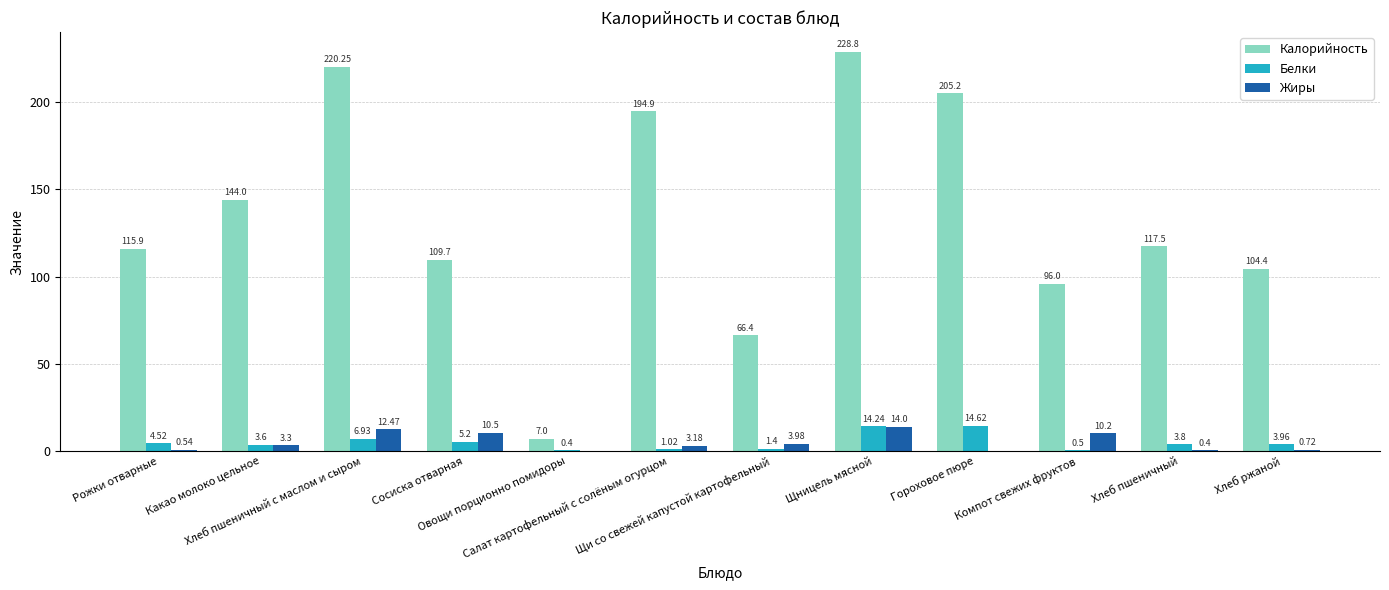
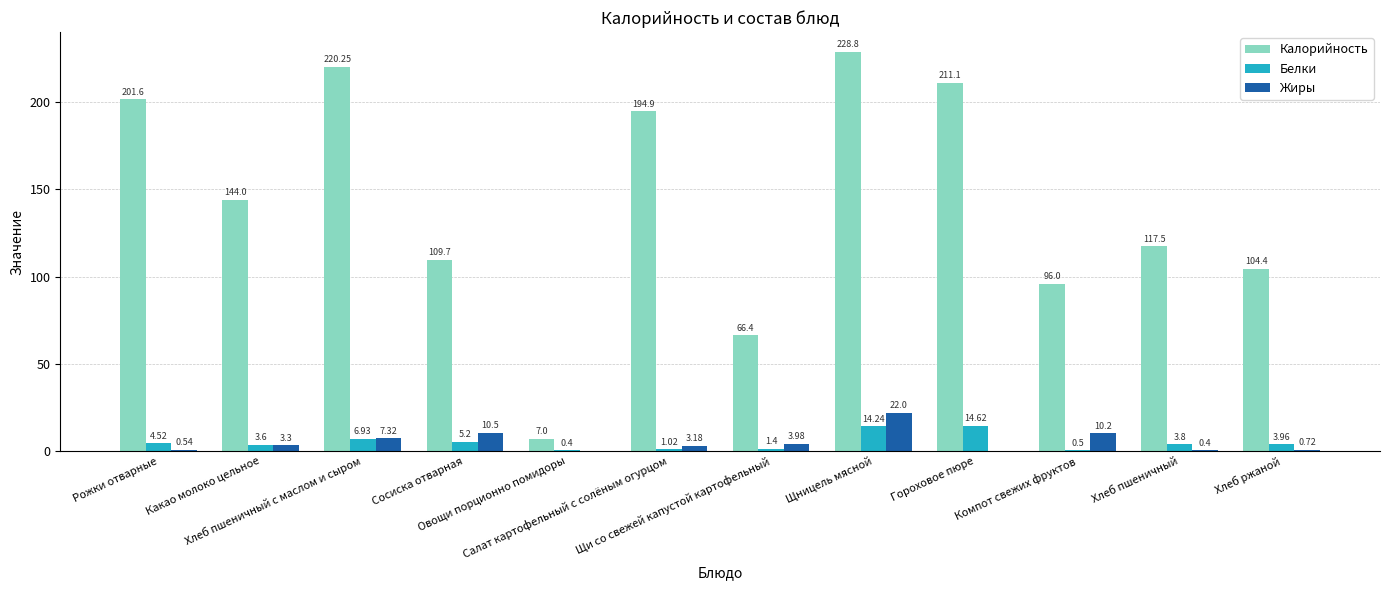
Калорийность, Рожки отварные: 115.9 -> 201.6
Жиры, Хлеб пшеничный с маслом и сыром: 12.47 -> 7.32
Жиры, Щницель мясной: 14.0 -> 22.0
Калорийность, Гороховое пюре: 205.2 -> 211.1
